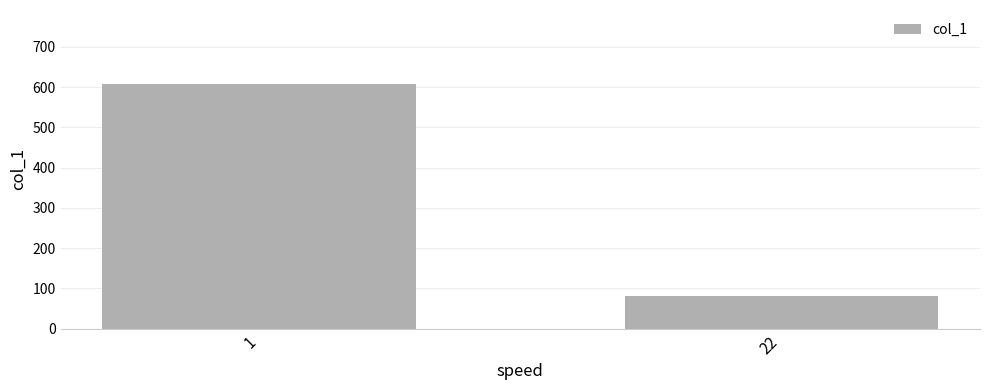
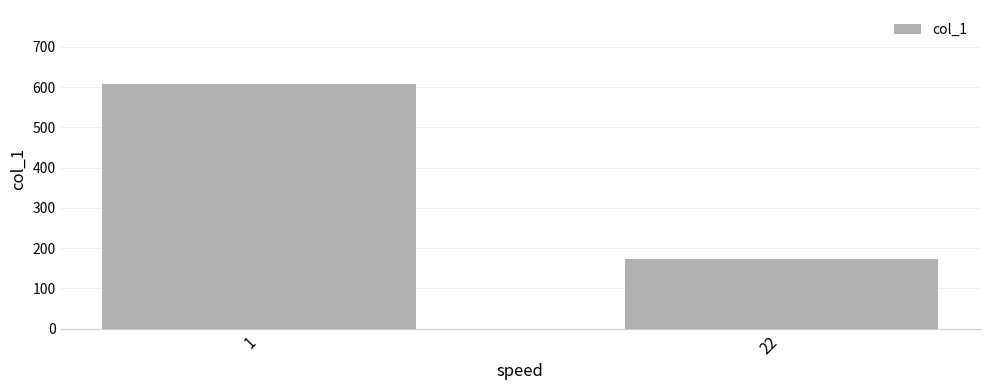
22: 80 -> 170
